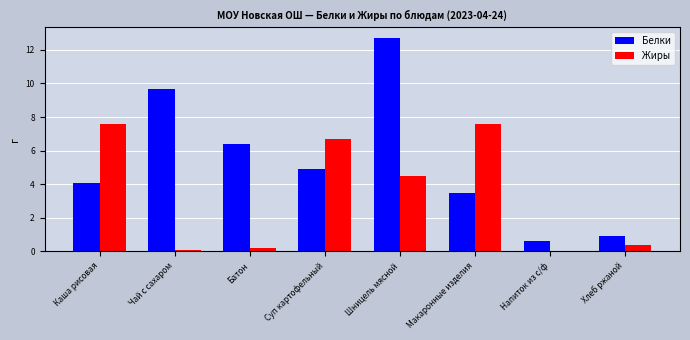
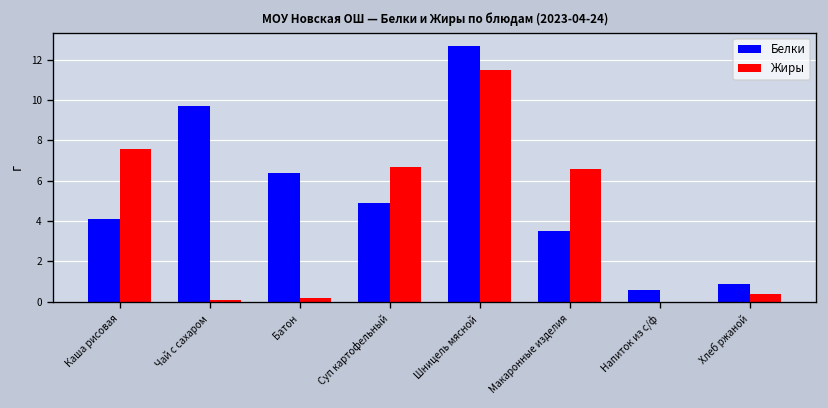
Жиры, Шницель мясной: 4.5 -> 11.5
Жиры, Макаронные изделия: 7.6 -> 6.6
